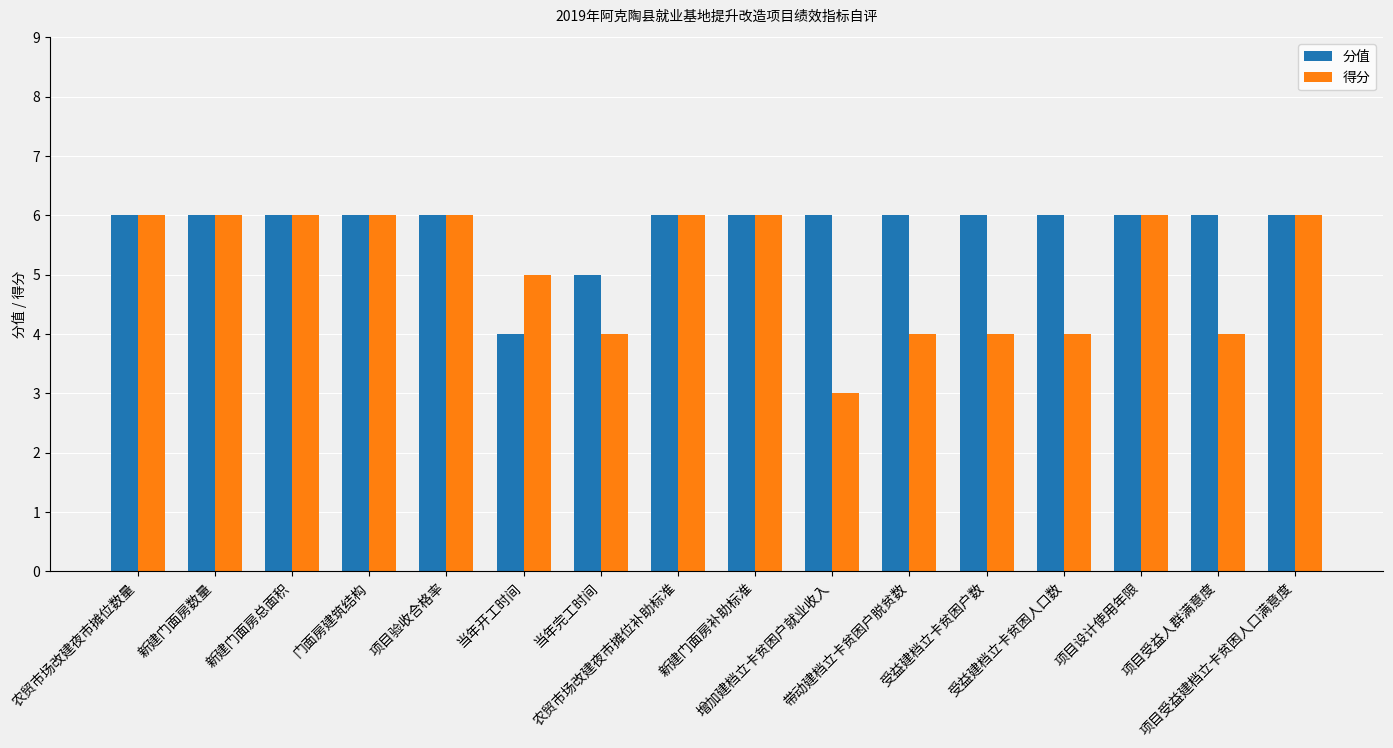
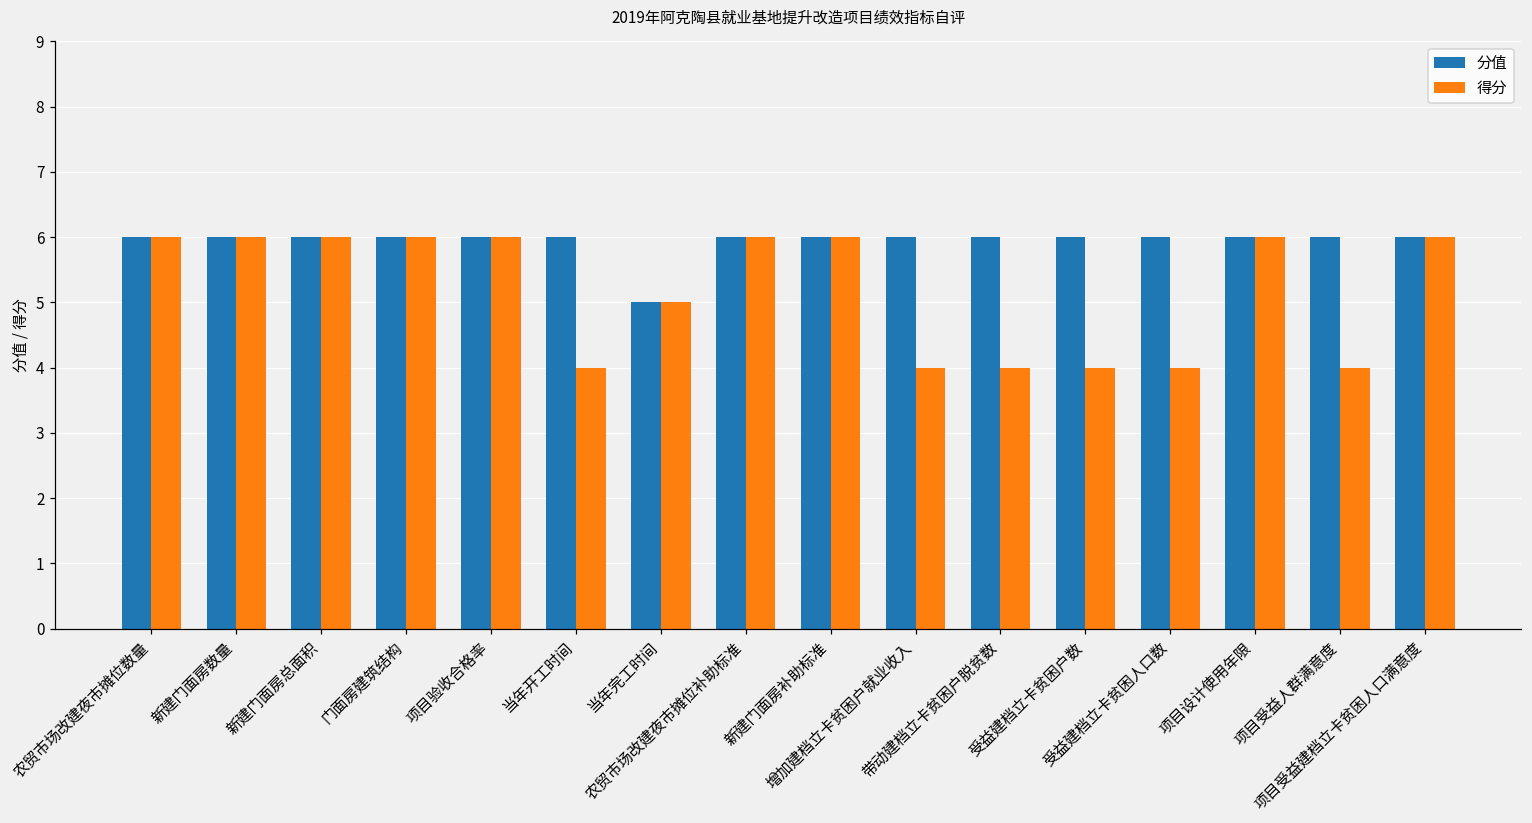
分值, 当年开工时间: 4 -> 6
得分, 当年开工时间: 5 -> 4
得分, 当年完工时间: 4 -> 5
得分, 增加建档立卡贫困户就业收入: 3 -> 4
